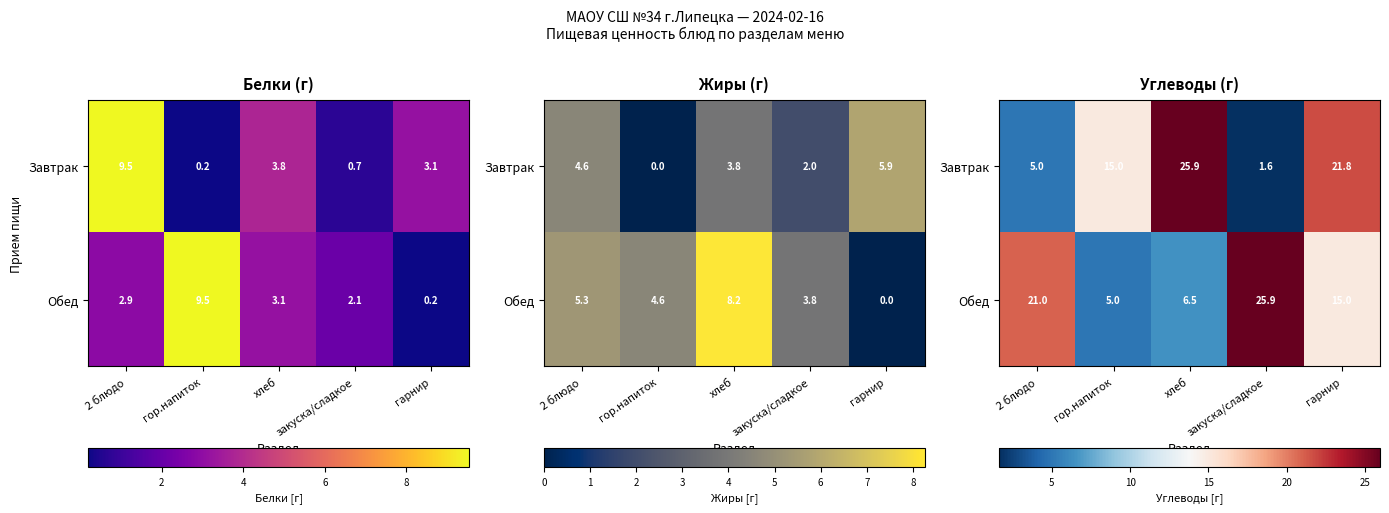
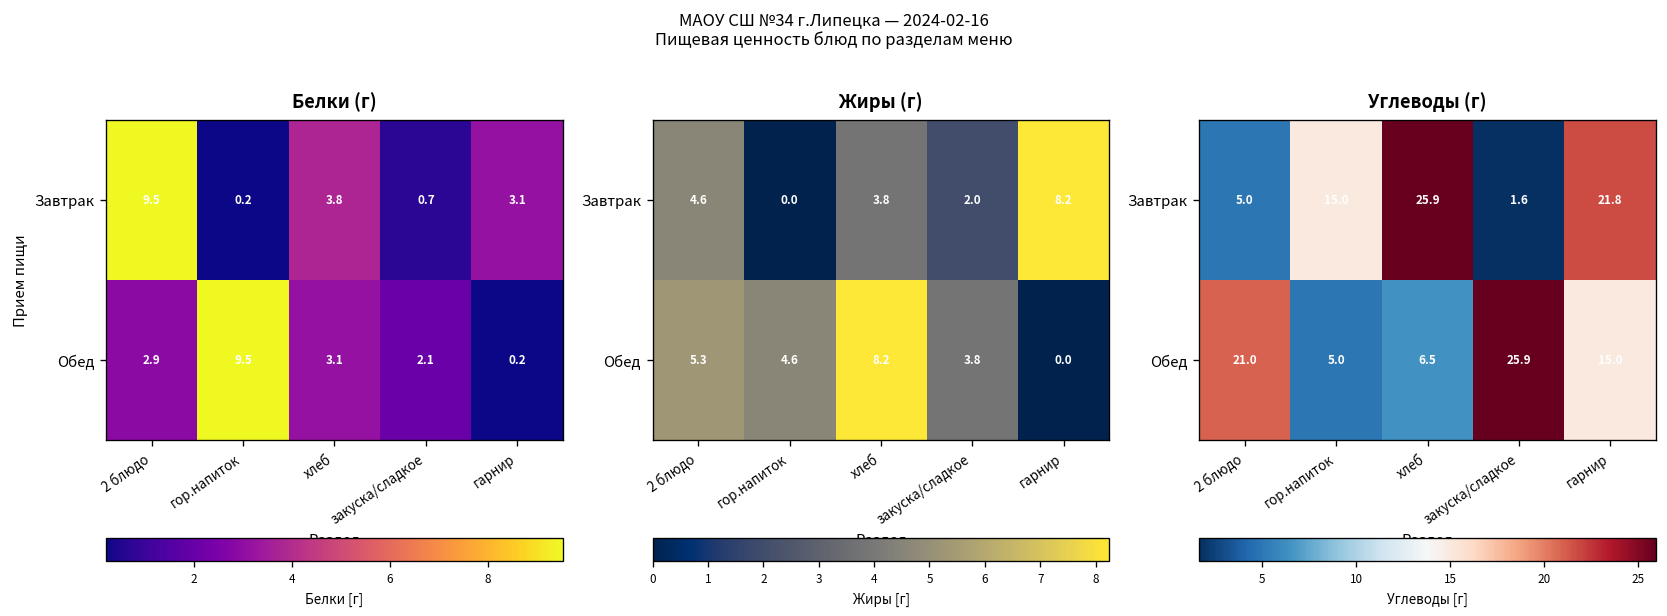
Жиры (г), Завтрак, гарнир: 5.9 -> 8.2
